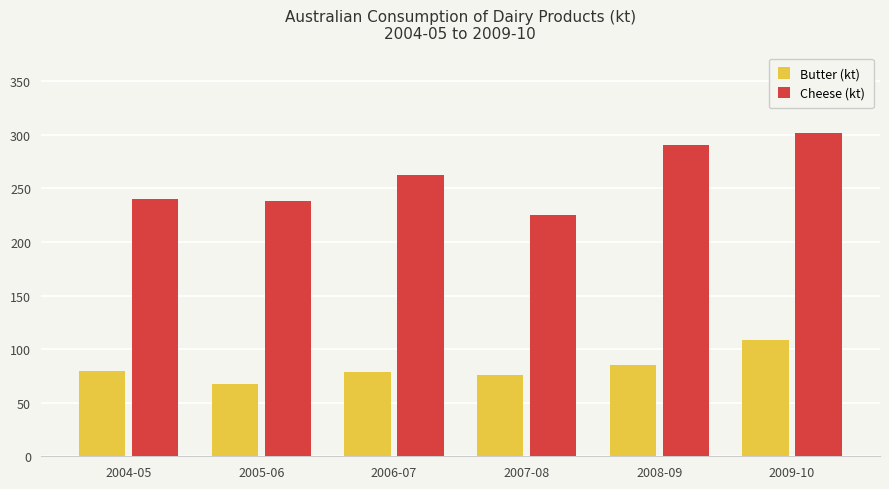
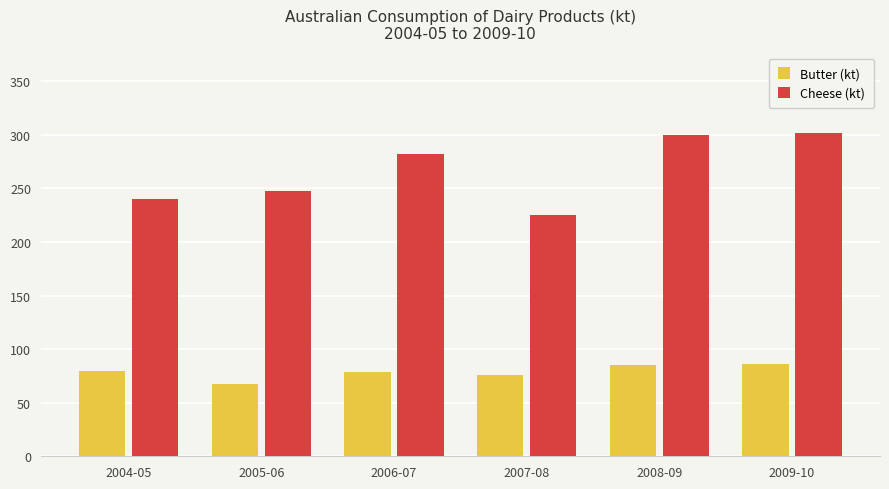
Cheese (kt), 2005-06: 238 -> 248
Cheese (kt), 2006-07: 263 -> 282
Cheese (kt), 2008-09: 291 -> 300
Butter (kt), 2009-10: 109 -> 86
